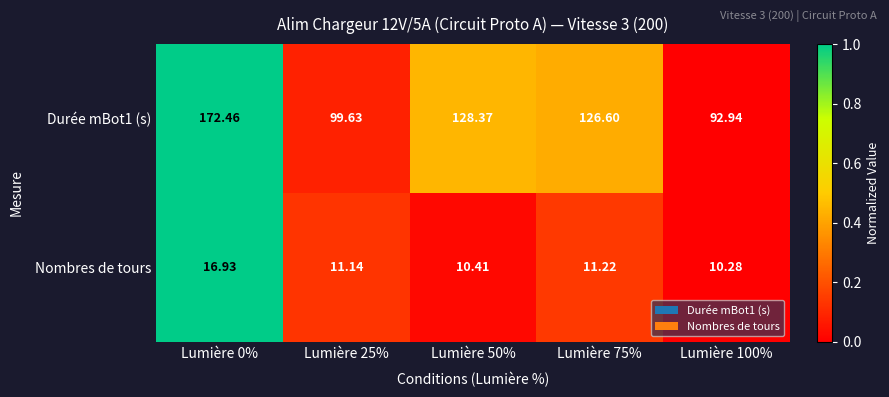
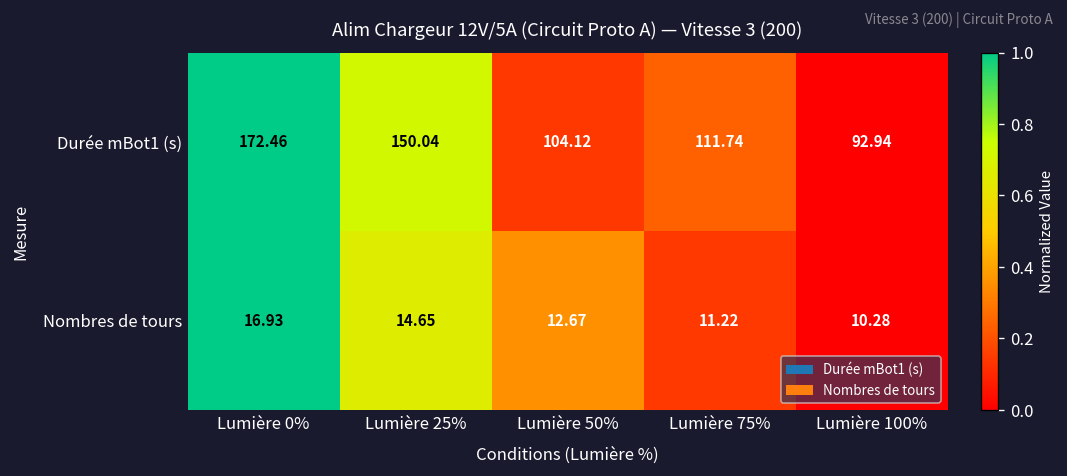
Durée mBot1 (s), Lumière 25%: 99.63 -> 150.04
Durée mBot1 (s), Lumière 50%: 128.37 -> 104.12
Durée mBot1 (s), Lumière 75%: 126.60 -> 111.74
Nombres de tours, Lumière 25%: 11.14 -> 14.65
Nombres de tours, Lumière 50%: 10.41 -> 12.67
